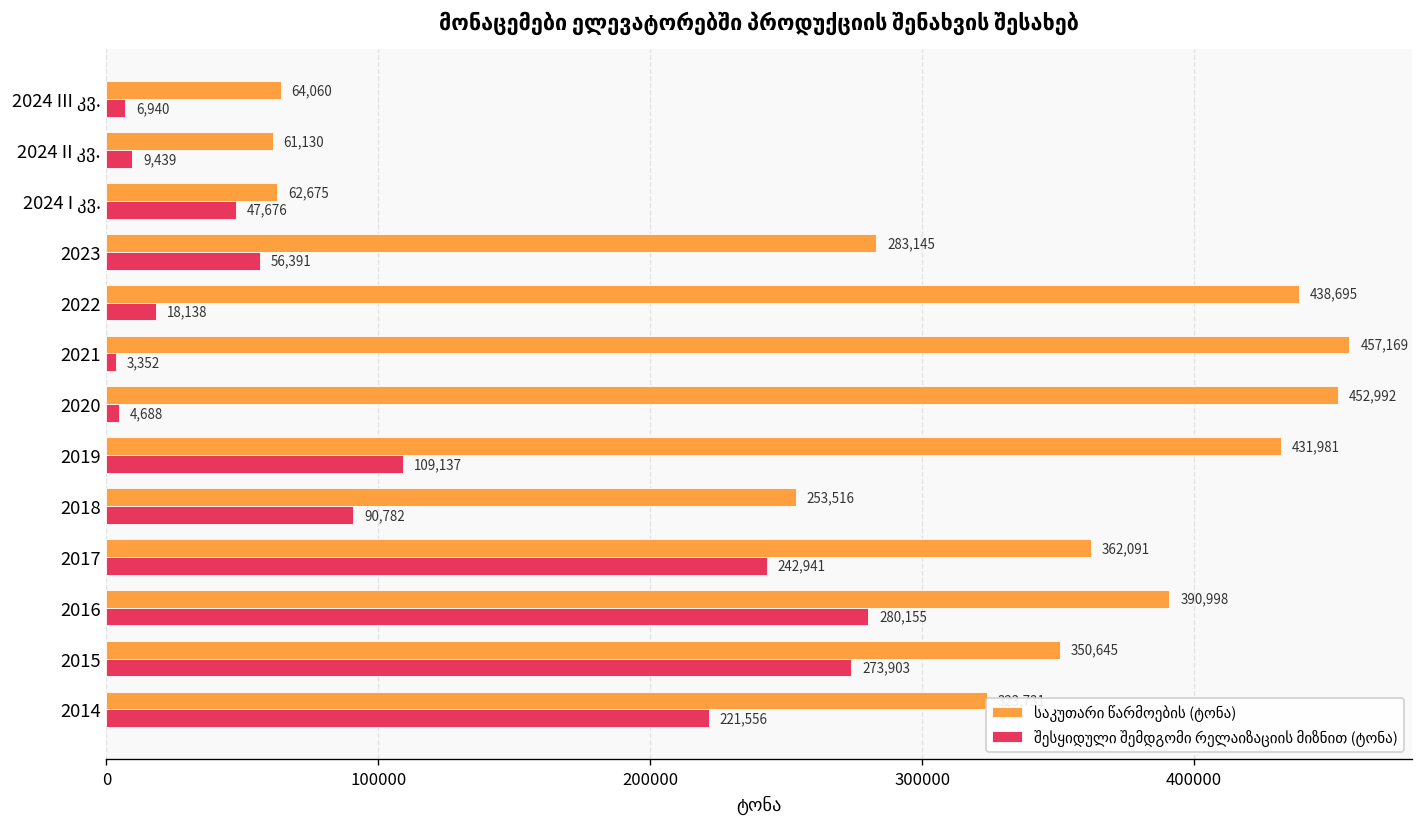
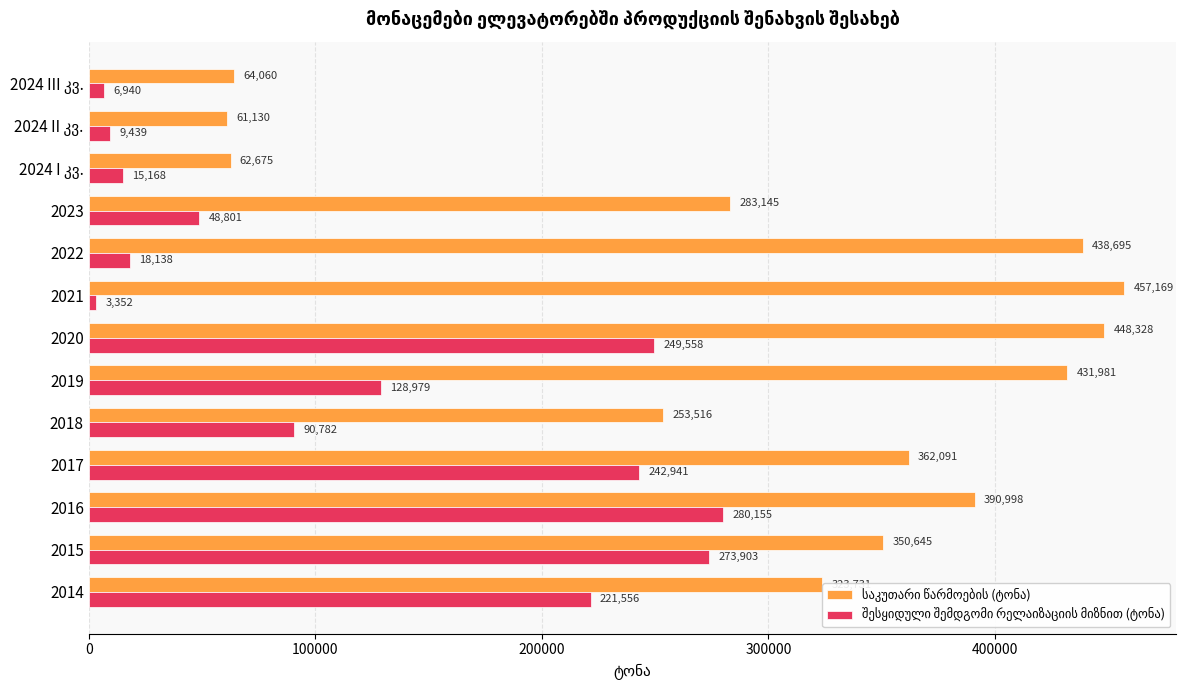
შესყიდული შემდგომი რელაიზაციის მიზნით (ტონა), 2024 I კვ.: 47,676 -> 15,168
შესყიდული შემდგომი რელაიზაციის მიზნით (ტონა), 2023: 56,391 -> 48,801
საკუთარი წარმოების (ტონა), 2020: 452,992 -> 448,328
შესყიდული შემდგომი რელაიზაციის მიზნით (ტონა), 2020: 4,688 -> 249,558
შესყიდული შემდგომი რელაიზაციის მიზნით (ტონა), 2019: 109,137 -> 128,979
